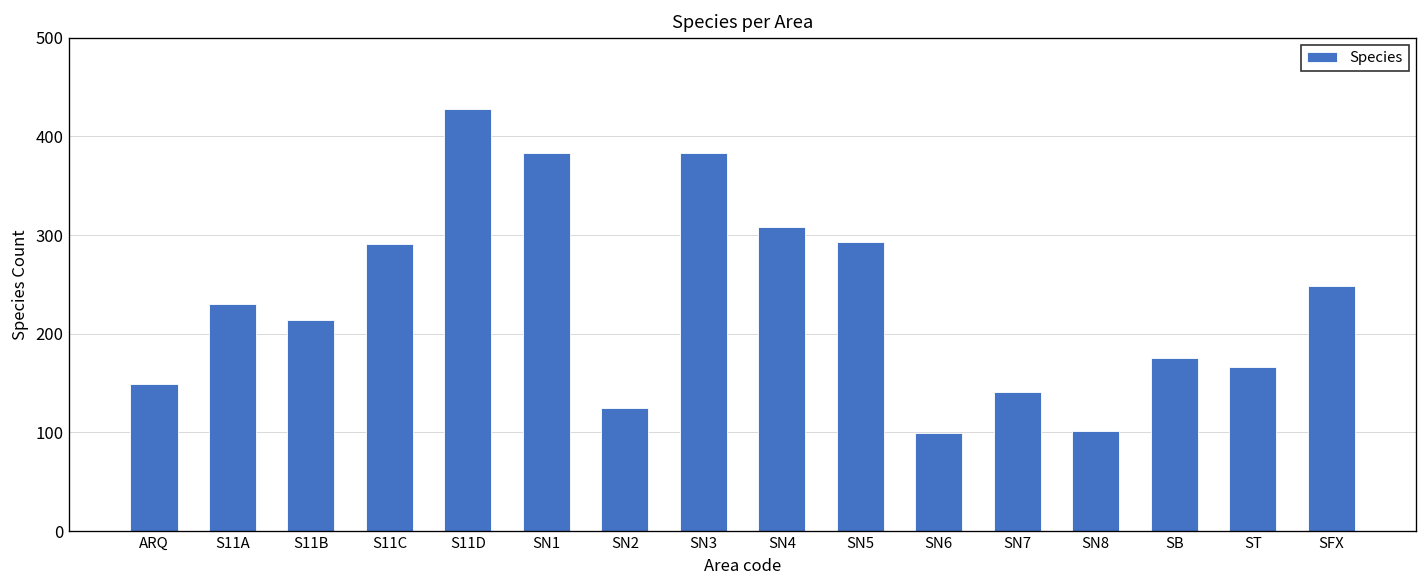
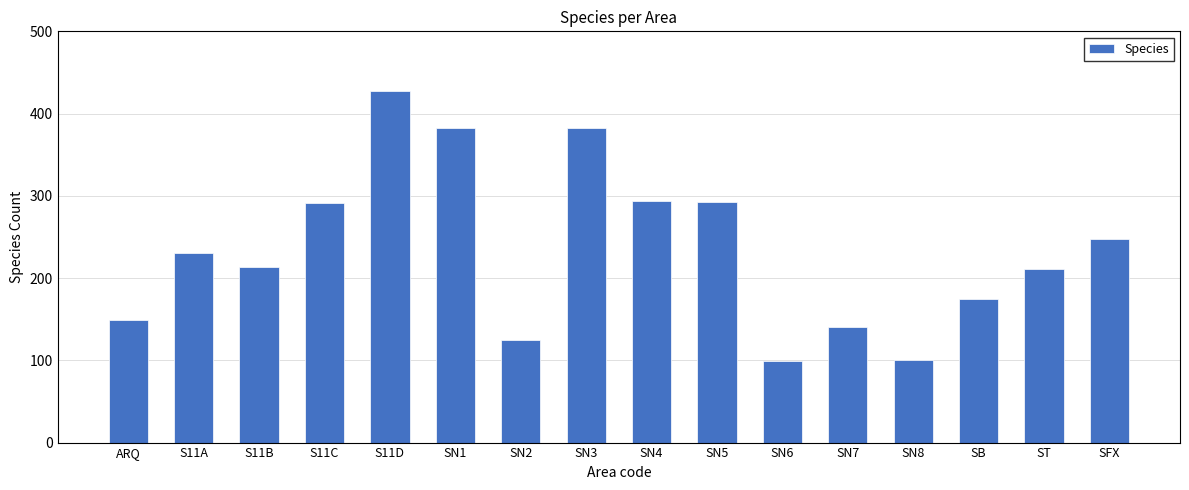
SN4: 310 -> 290
ST: 170 -> 210
